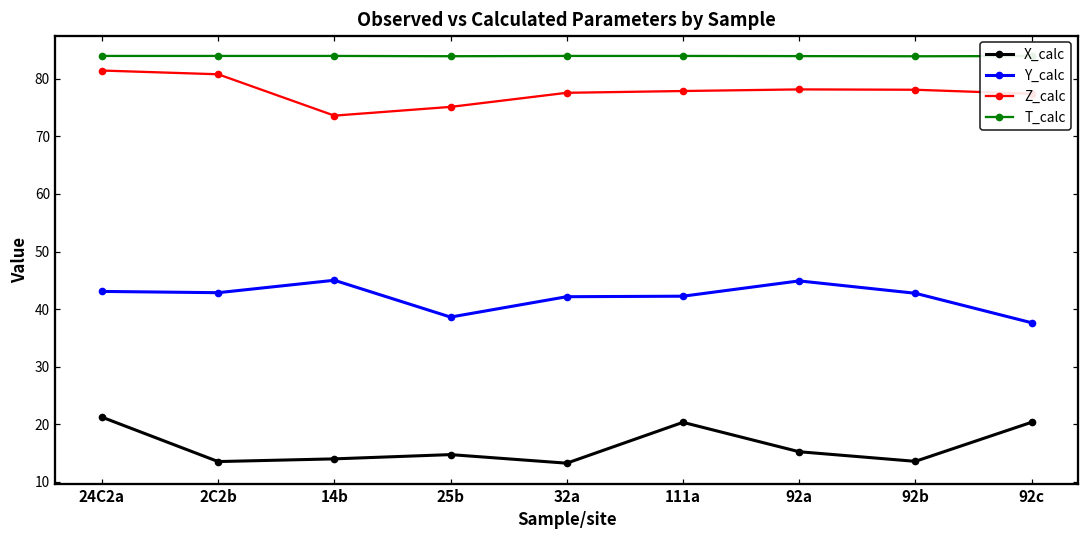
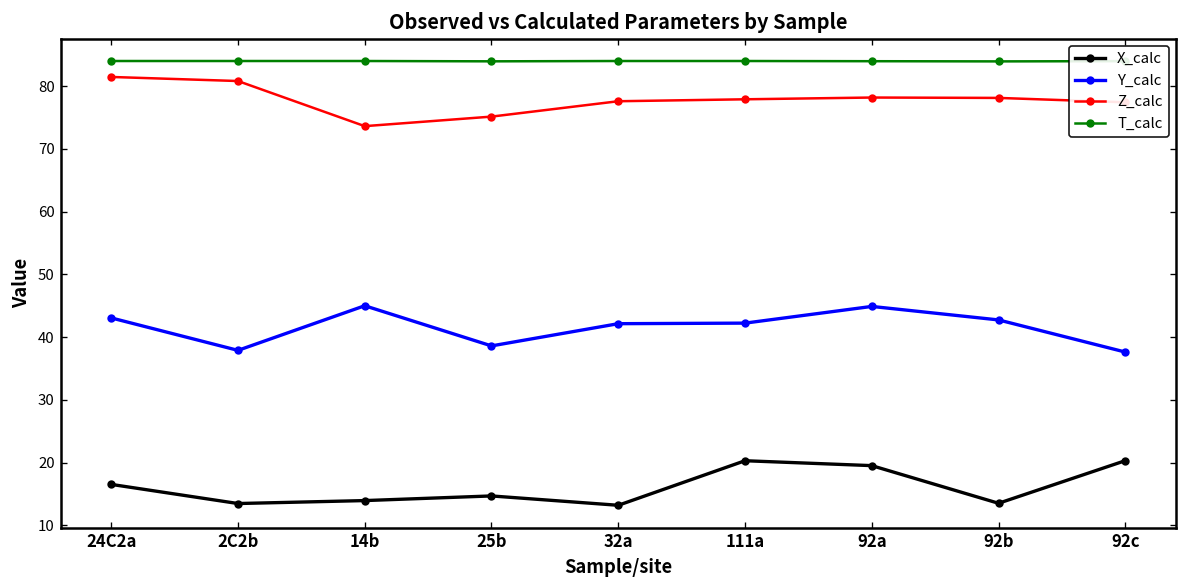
X_calc, 24C2a: 21 -> 17
Y_calc, 2C2b: 43 -> 38
X_calc, 92a: 15 -> 20
